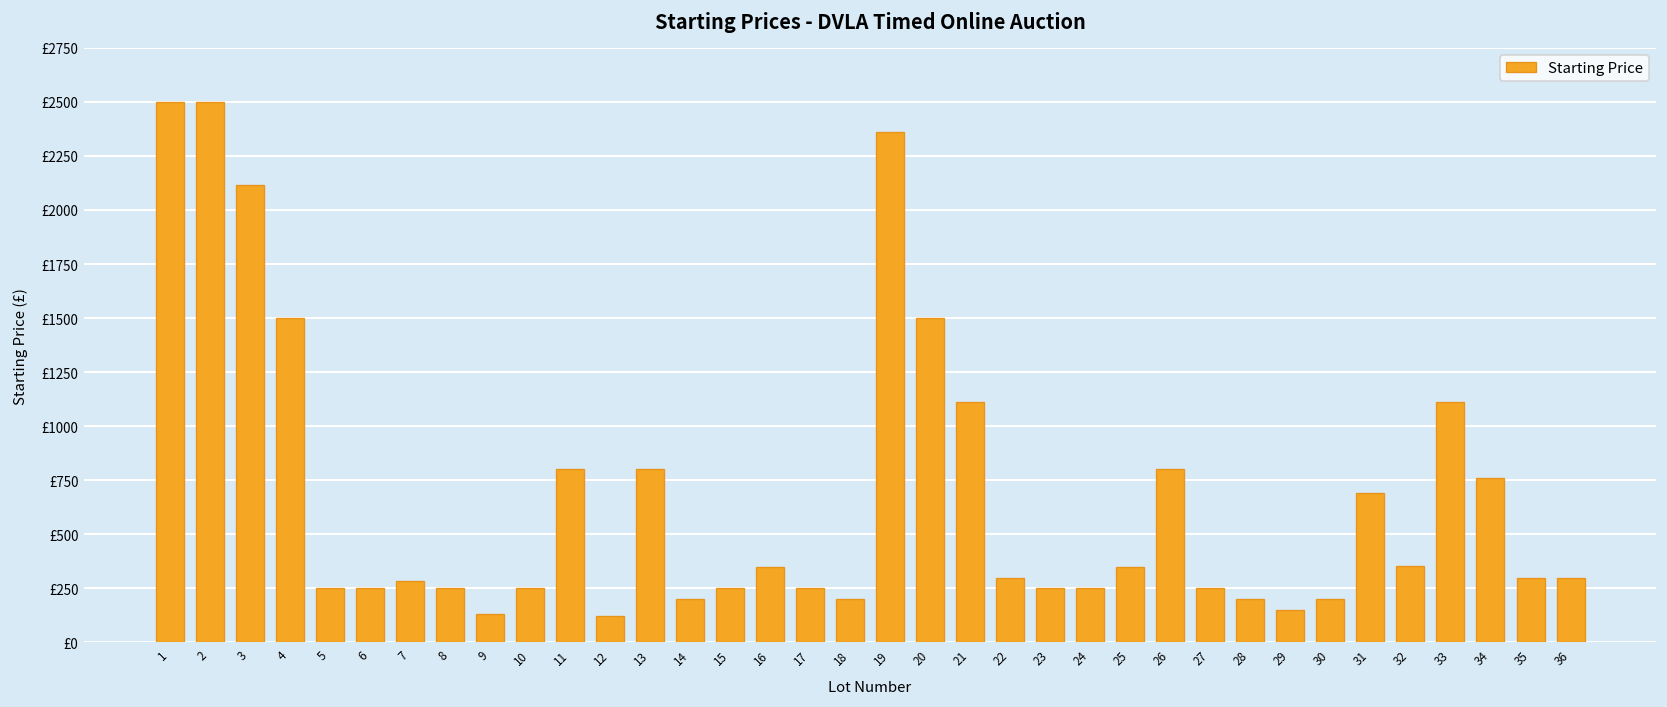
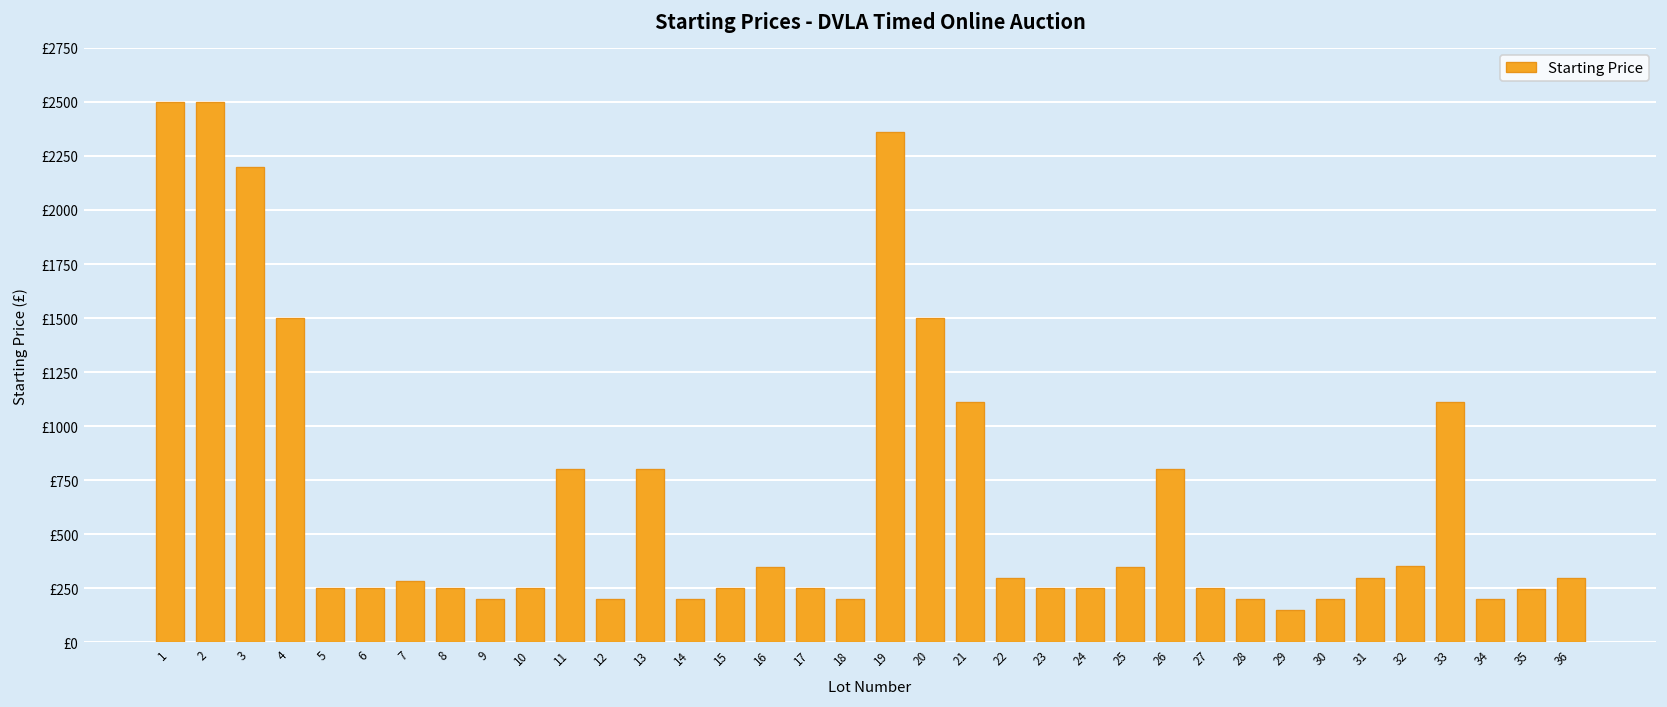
3: £2110 -> £2200
9: £130 -> £200
12: £120 -> £200
31: £690 -> £300
34: £760 -> £200
35: £300 -> £250
